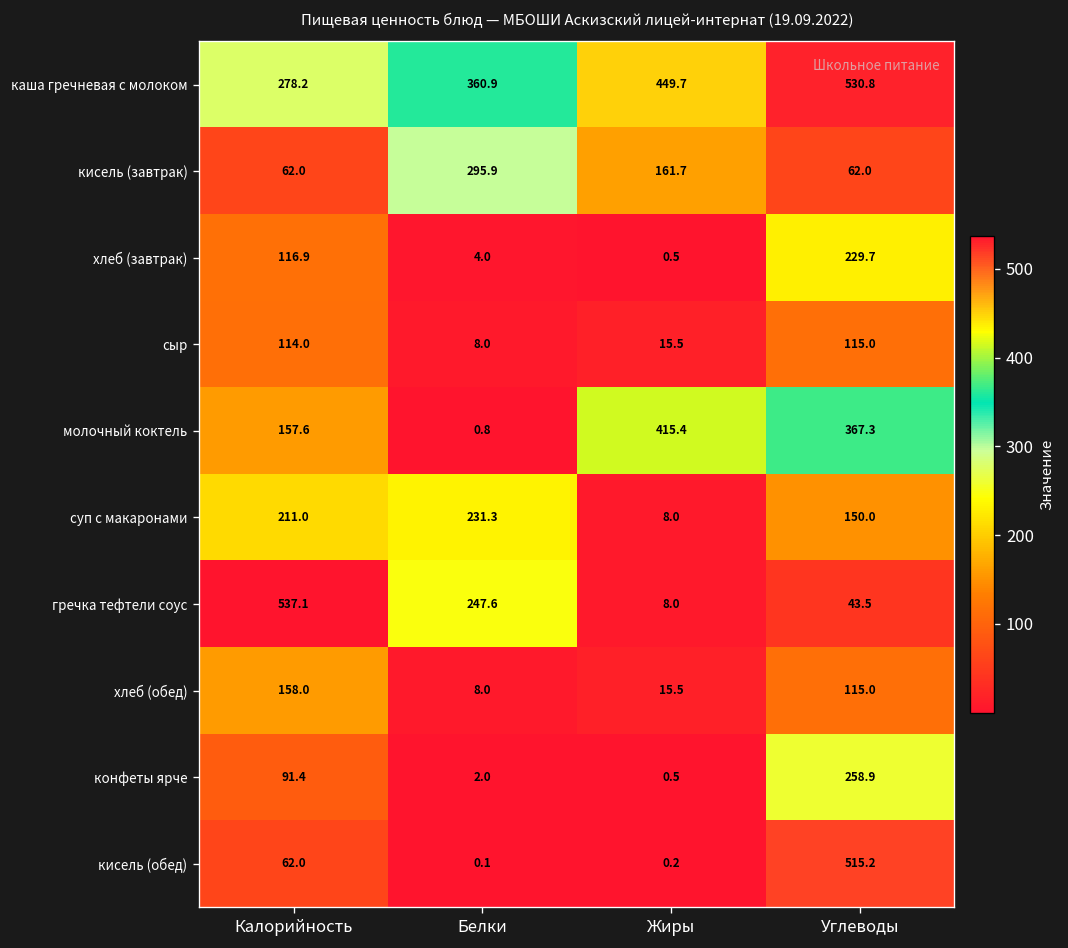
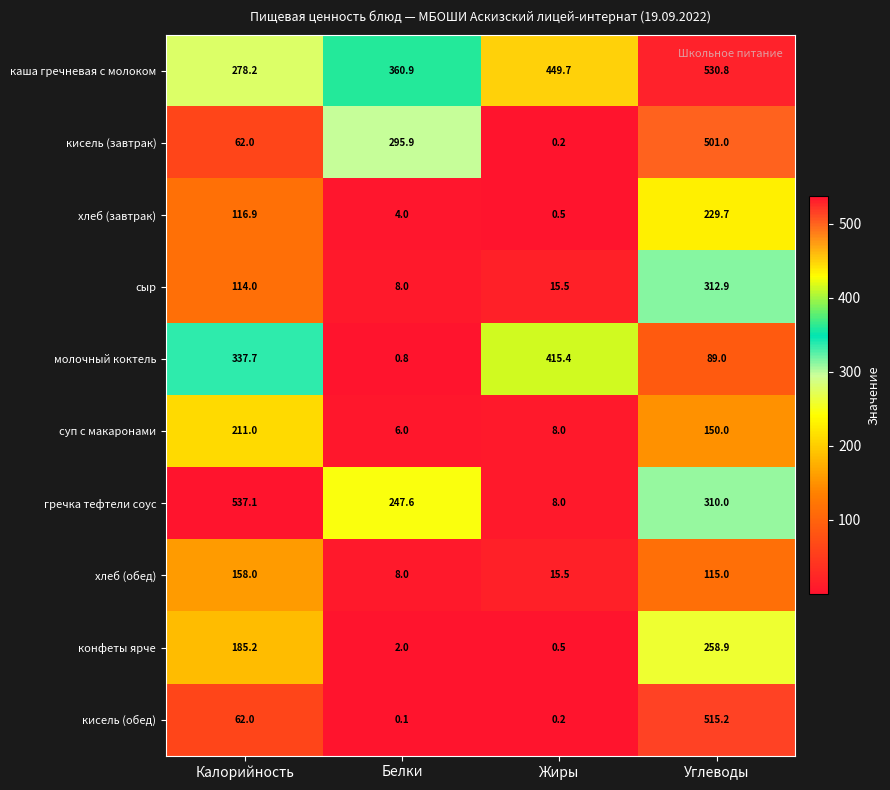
кисель (завтрак), Жиры: 161.7 -> 0.2
кисель (завтрак), Углеводы: 62.0 -> 501.0
сыр, Углеводы: 115.0 -> 312.9
молочный коктель, Калорийность: 157.6 -> 337.7
молочный коктель, Углеводы: 367.3 -> 89.0
суп с макаронами, Белки: 231.3 -> 6.0
гречка тефтели соус, Углеводы: 43.5 -> 310.0
конфеты ярче, Калорийность: 91.4 -> 185.2
